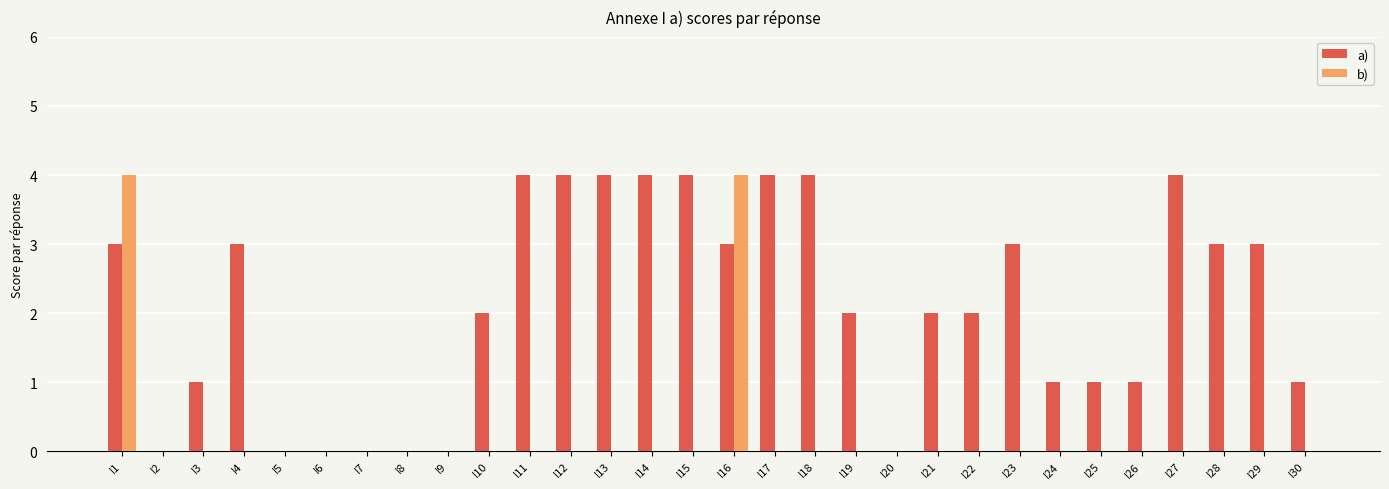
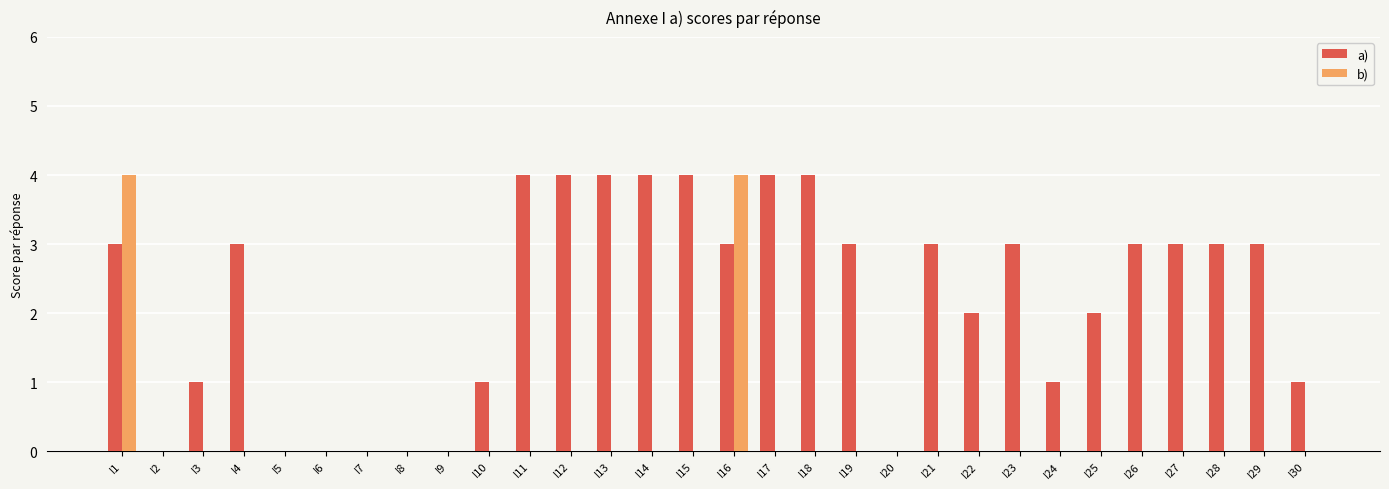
a), I10: 2 -> 1
a), I19: 2 -> 3
a), I21: 2 -> 3
a), I25: 1 -> 2
a), I26: 1 -> 3
a), I27: 4 -> 3
